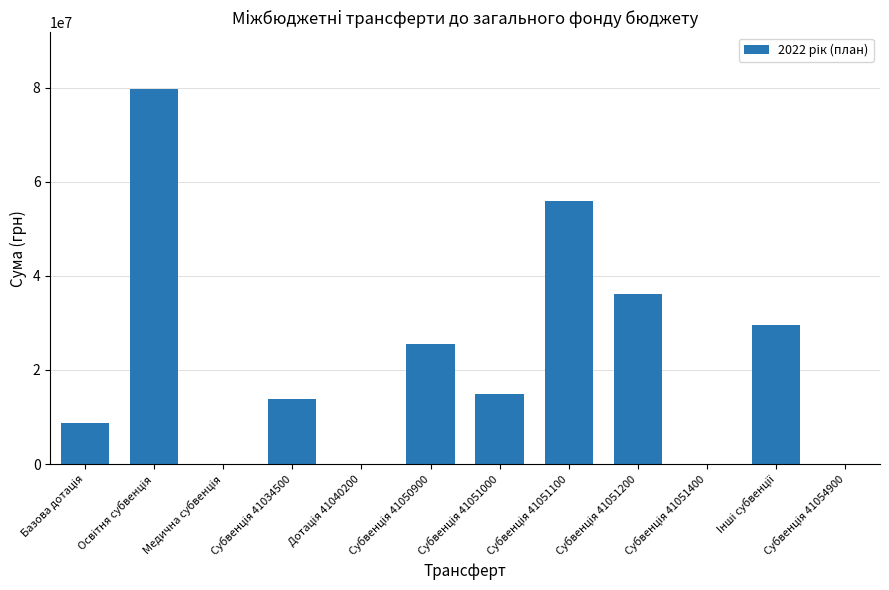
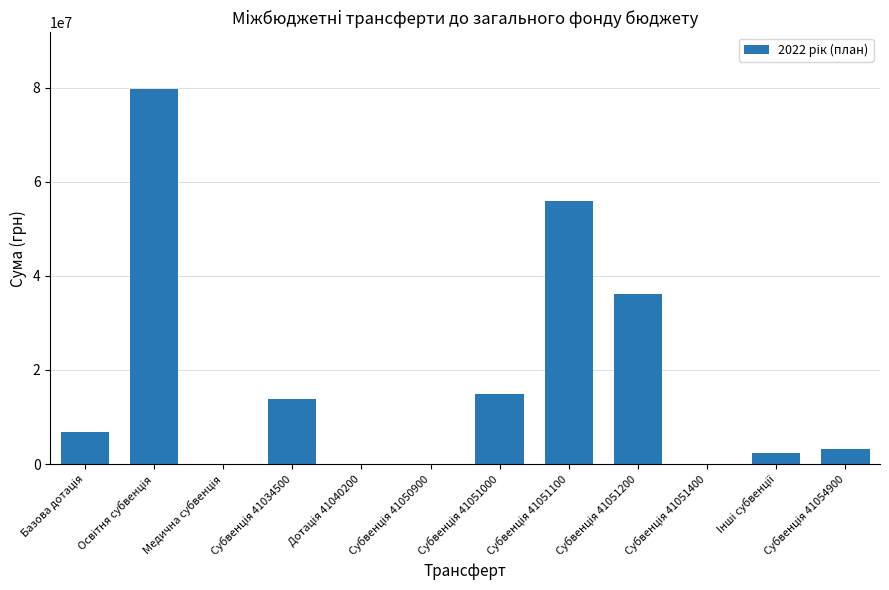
Базова дотація: 9000000 -> 7000000
Субвенція 41050900: 25000000 -> 0
Інші субвенції: 30000000 -> 2000000
Субвенція 41054900: 0 -> 3000000
